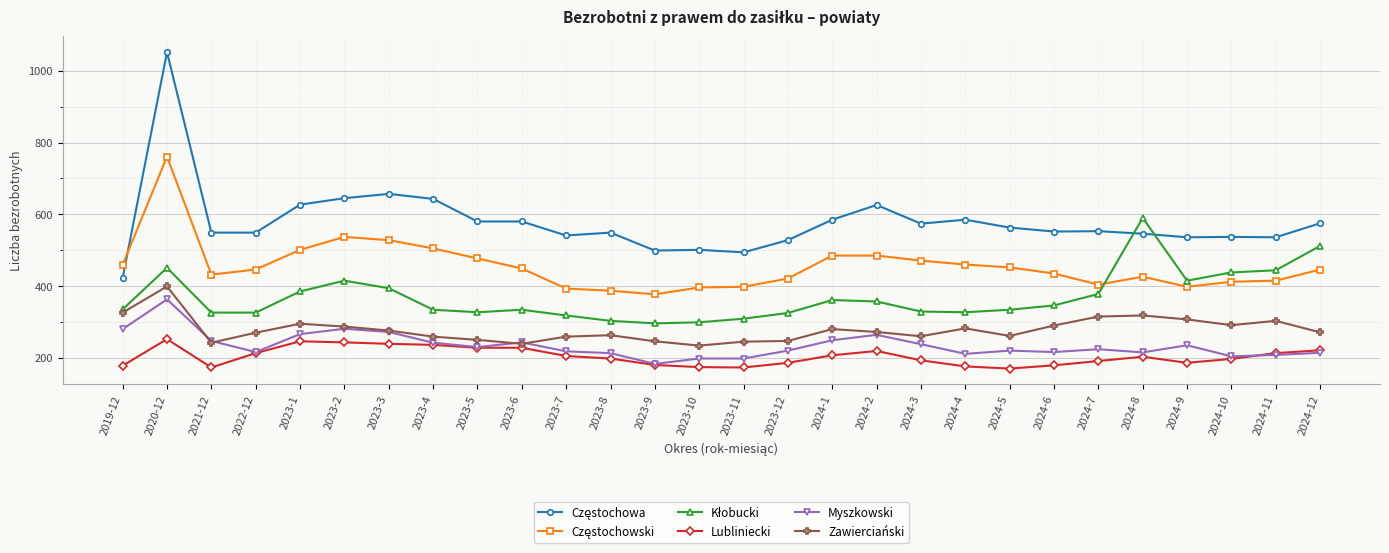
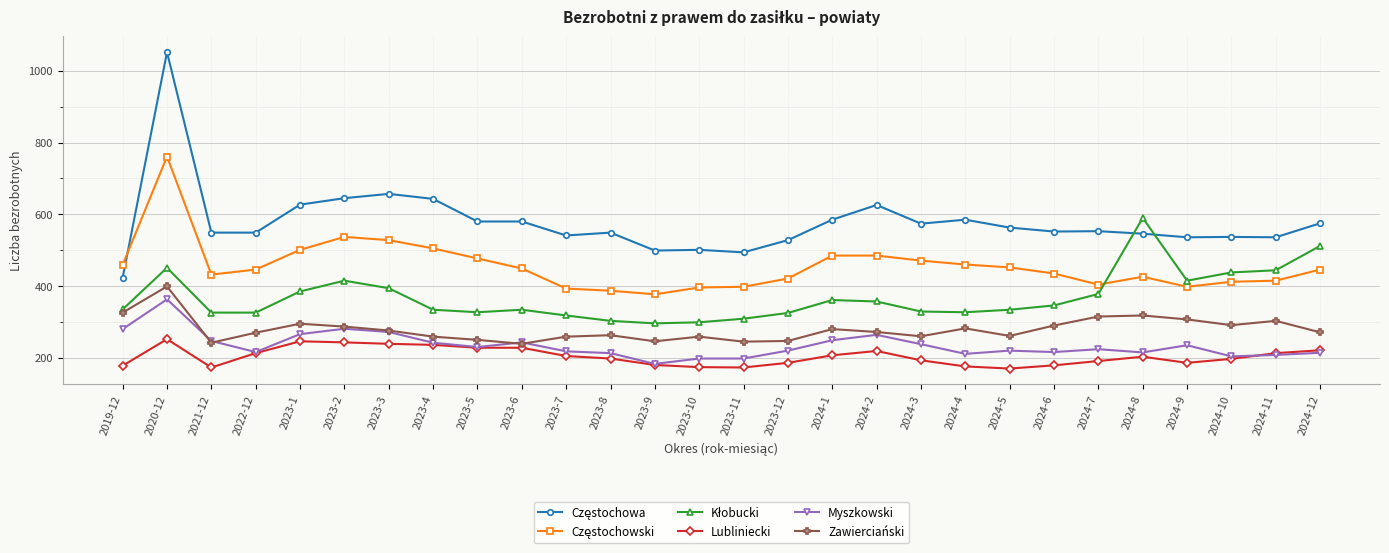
Zawierciański, 2023-10: 230 -> 260
